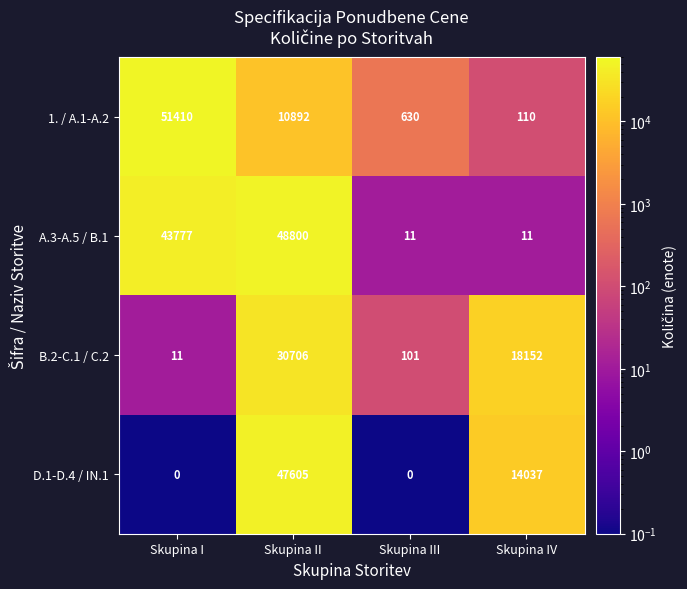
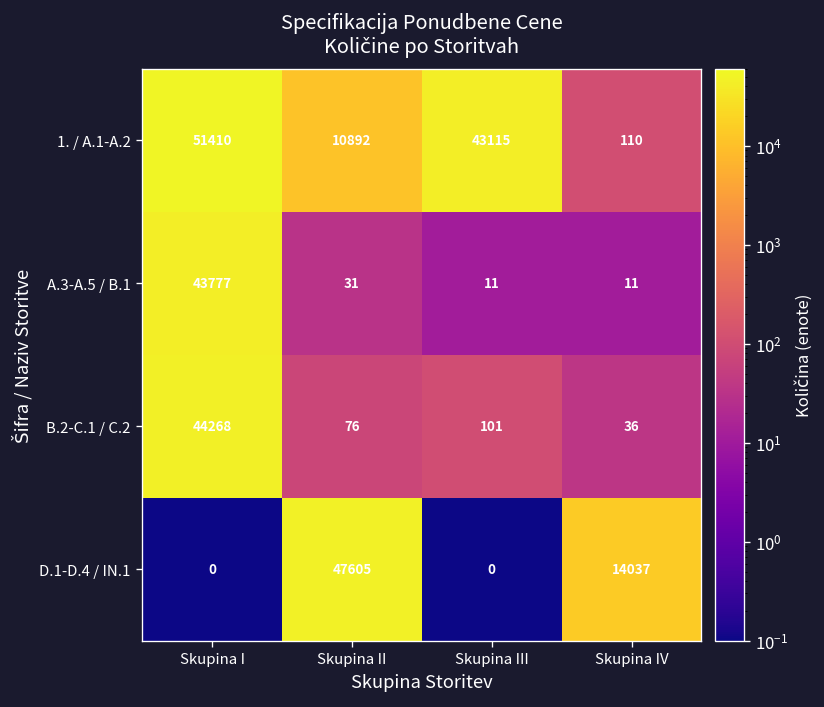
1. / A.1-A.2, Skupina III: 630 -> 43115
A.3-A.5 / B.1, Skupina II: 48800 -> 31
B.2-C.1 / C.2, Skupina I: 11 -> 44268
B.2-C.1 / C.2, Skupina II: 30706 -> 76
B.2-C.1 / C.2, Skupina IV: 18152 -> 36
